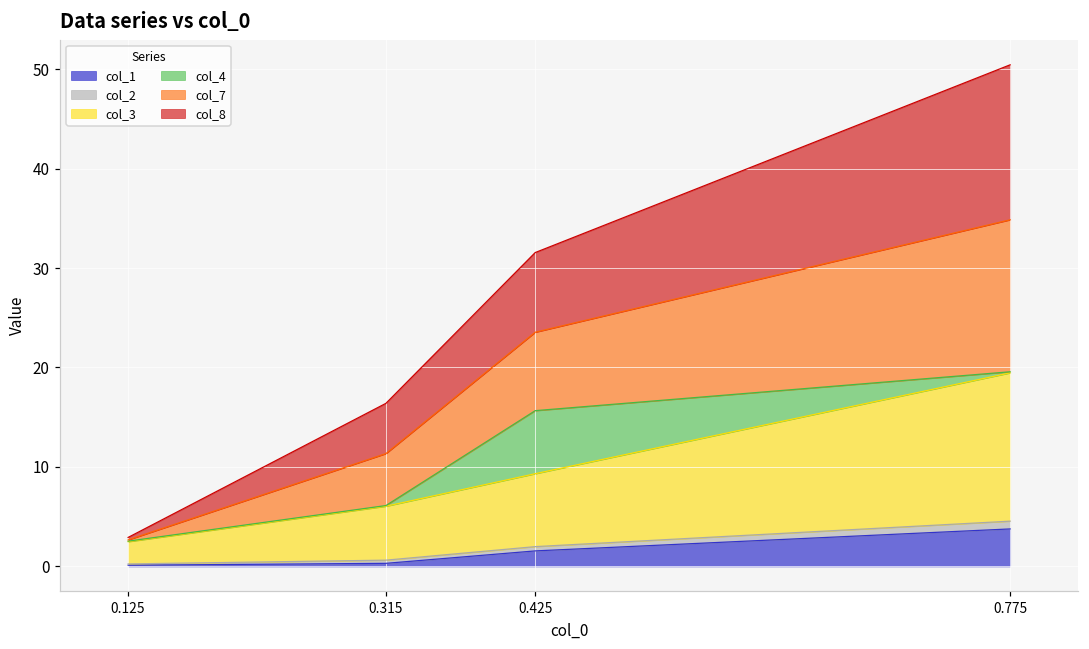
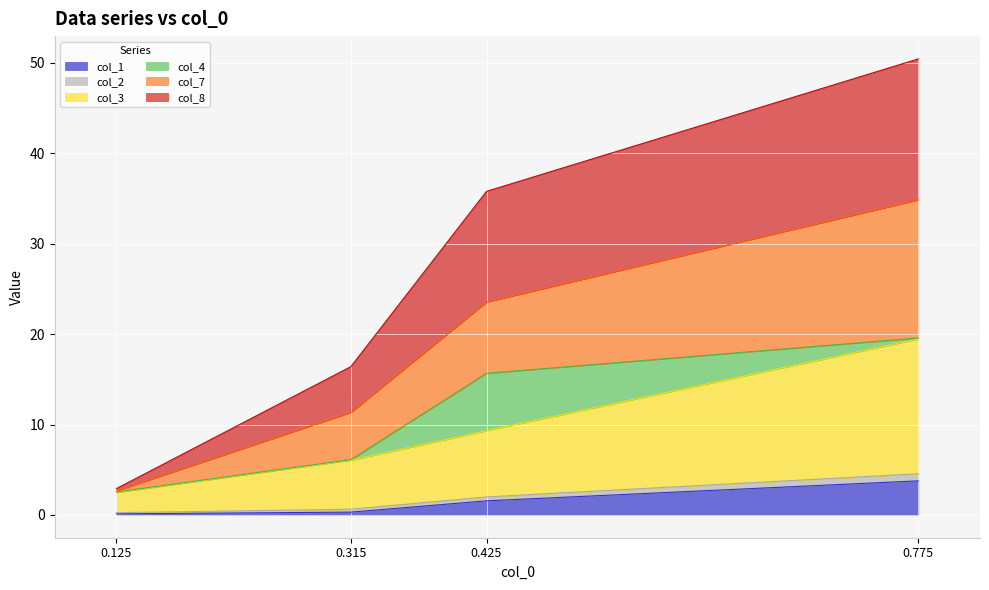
col_8, 0.425: 8 -> 12
